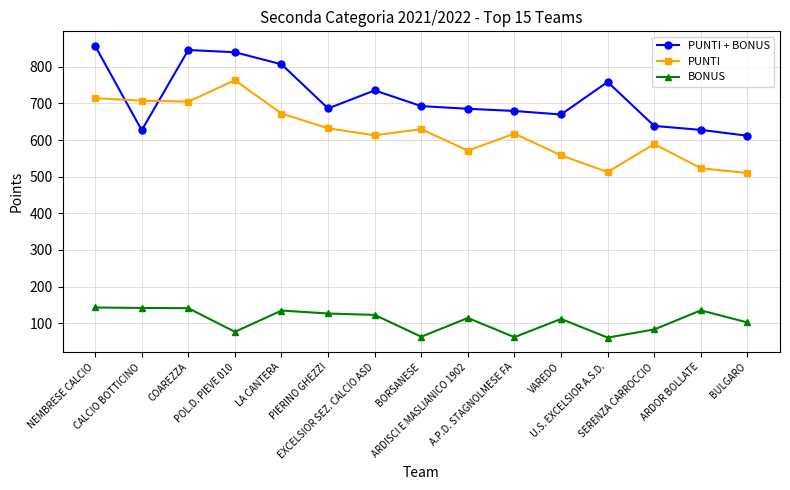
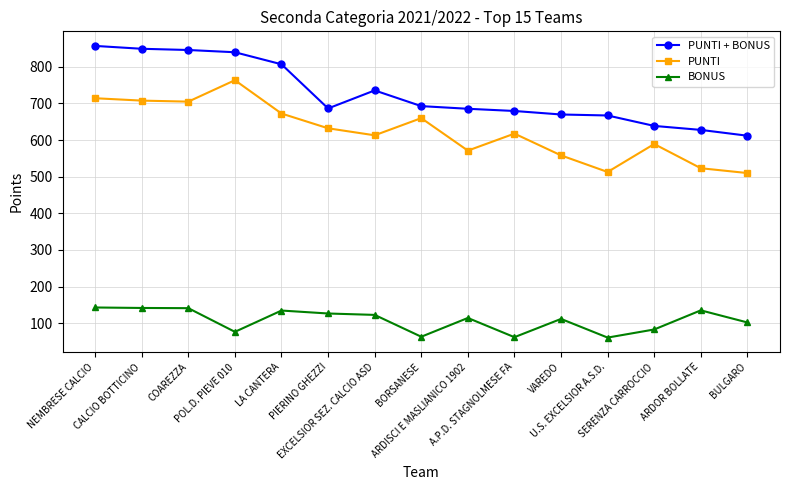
PUNTI + BONUS, CALCIO BOTTICINO: 630 -> 850
PUNTI, BORSANESE: 630 -> 660
PUNTI + BONUS, U.S. EXCELSIOR A.S.D.: 760 -> 670
